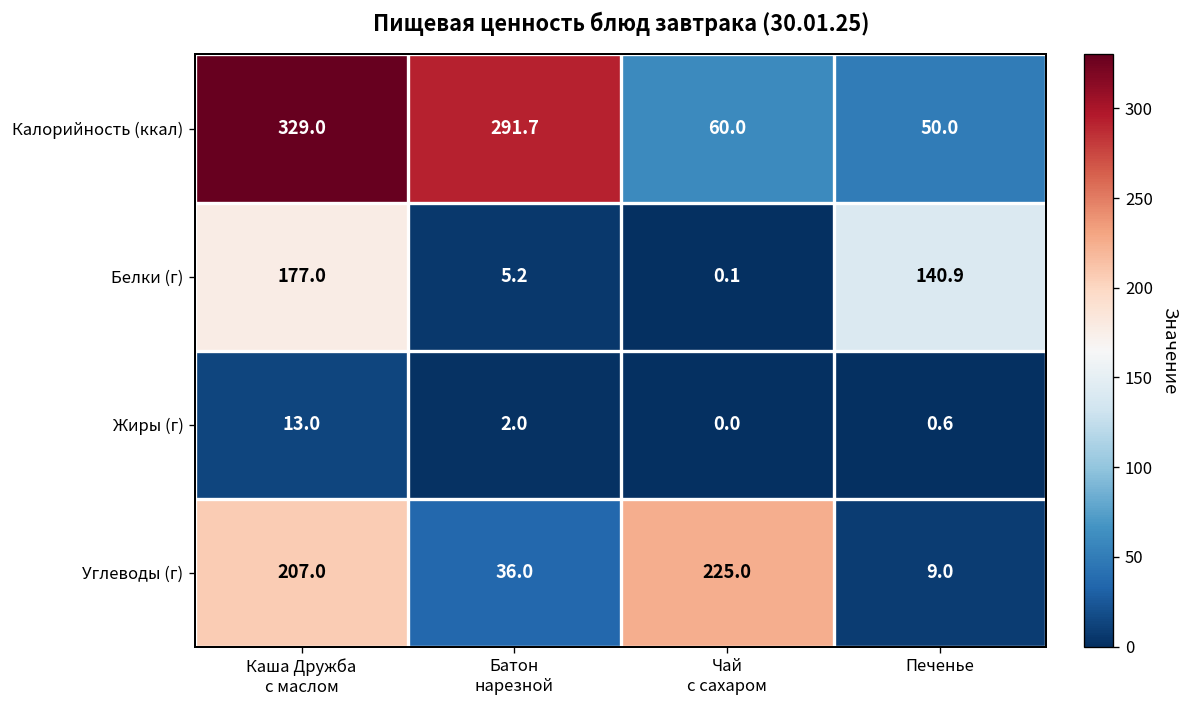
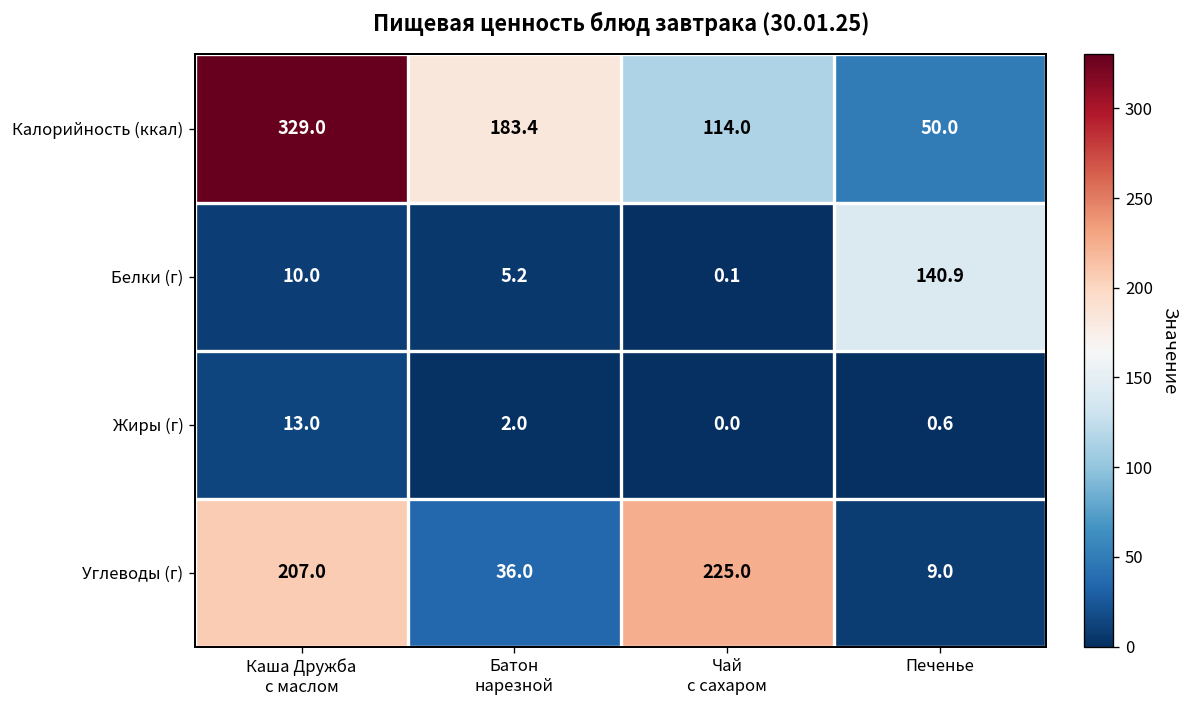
Калорийность (ккал), Батон нарезной: 291.7 -> 183.4
Калорийность (ккал), Чай с сахаром: 60.0 -> 114.0
Белки (г), Каша Дружба с маслом: 177.0 -> 10.0
